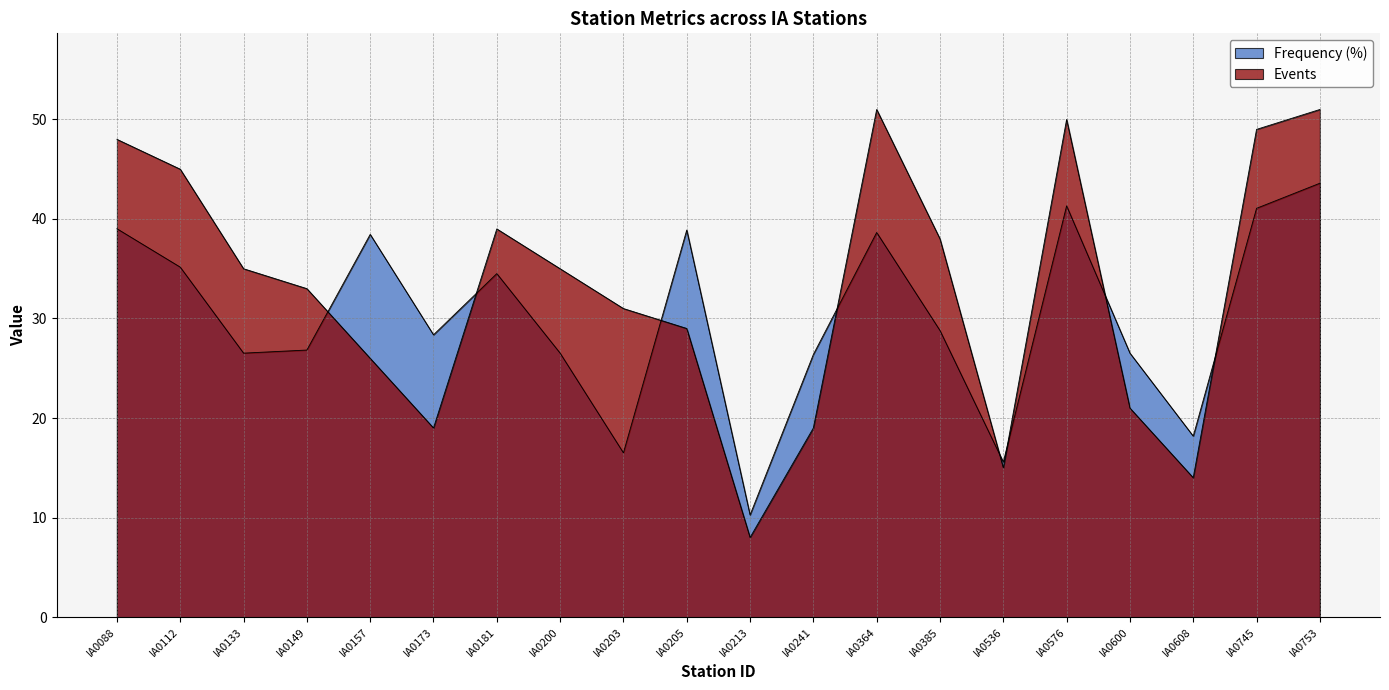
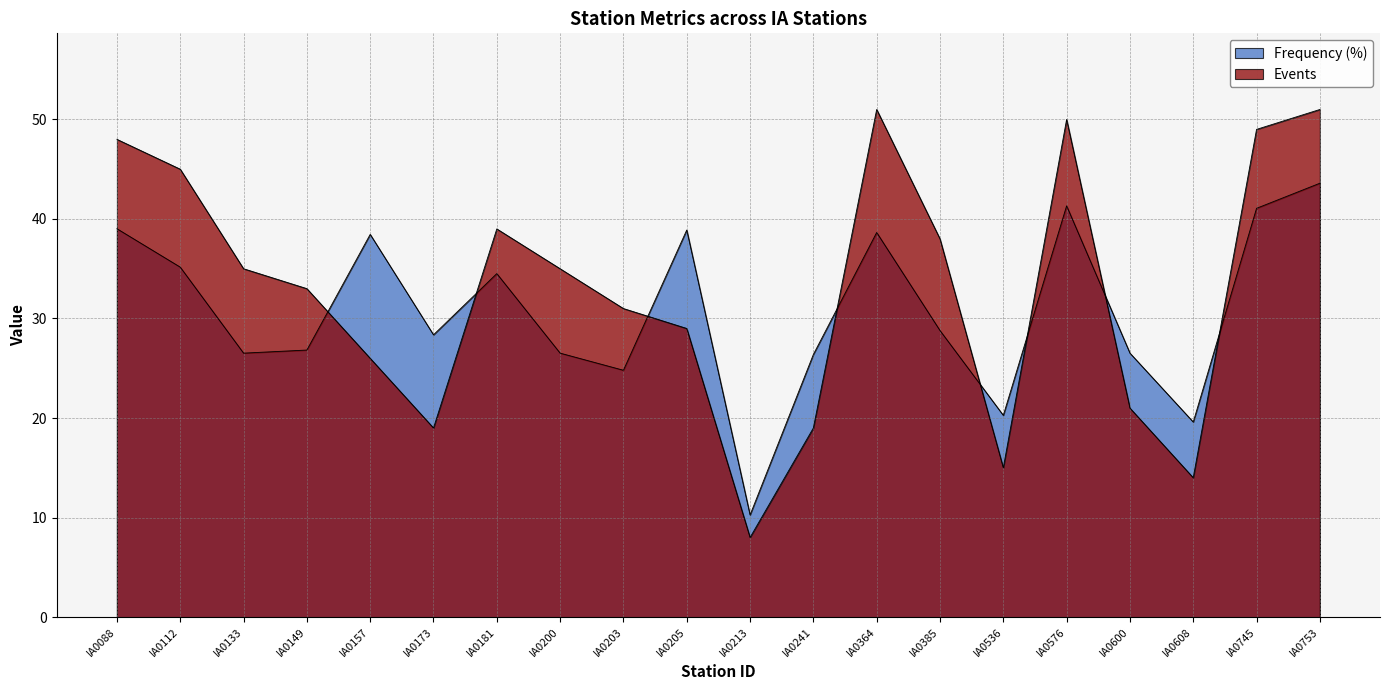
Frequency (%), IA0203: 17 -> 25
Frequency (%), IA0536: 16 -> 20
Frequency (%), IA0608: 18 -> 20
